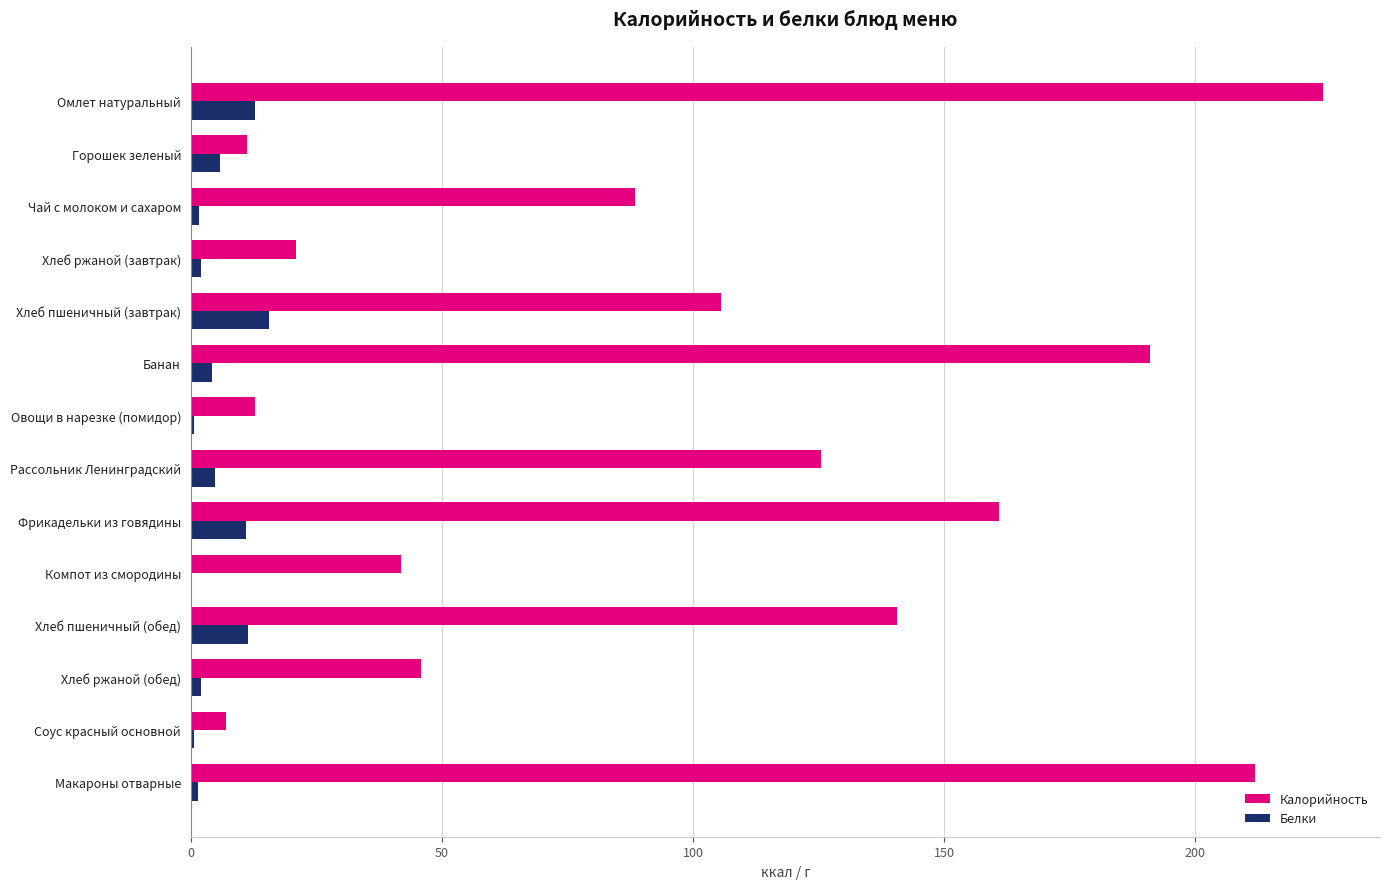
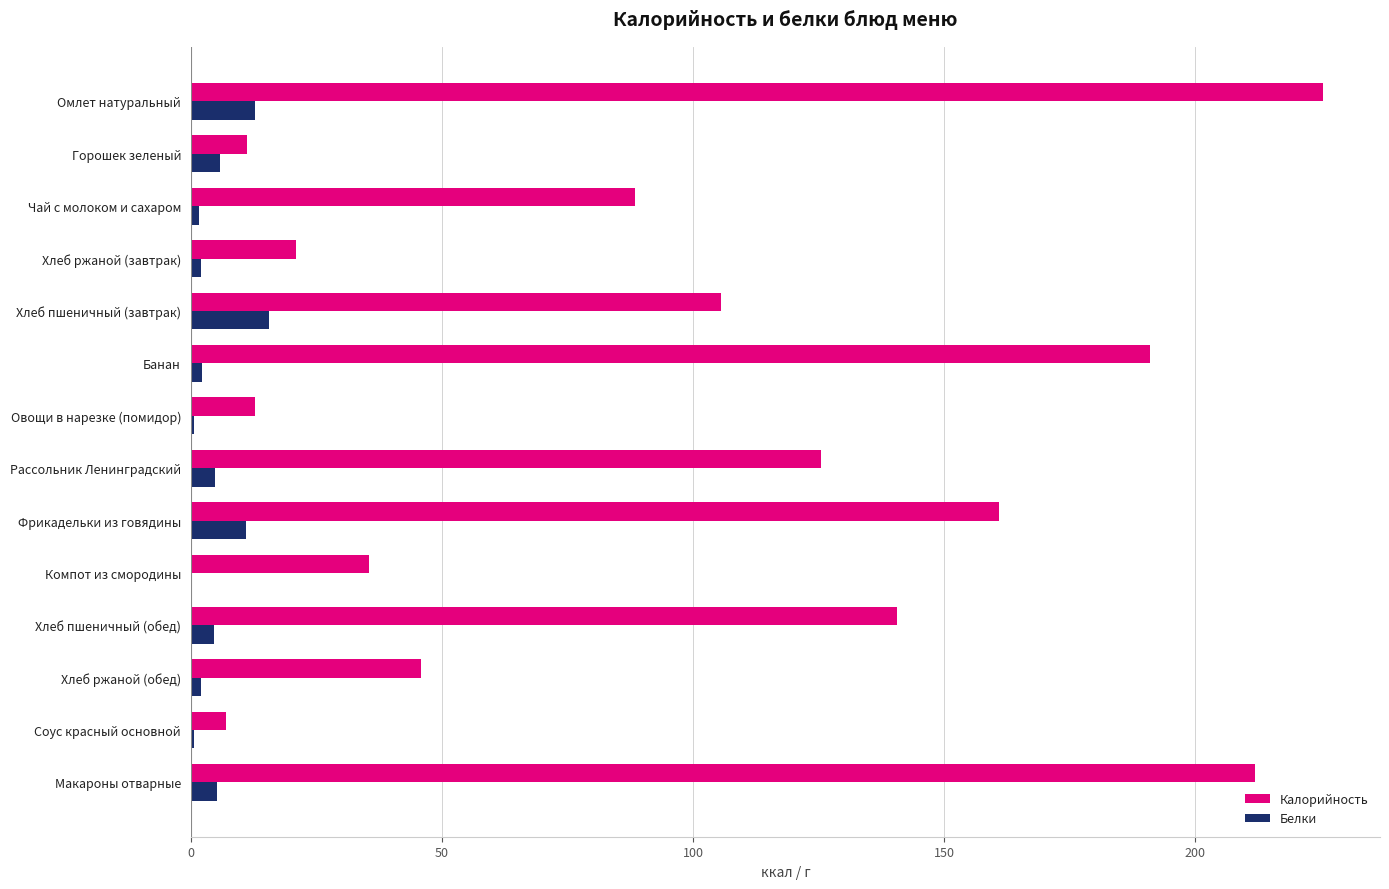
Белки, Банан: 4 -> 2
Калорийность, Компот из смородины: 42 -> 36
Белки, Хлеб пшеничный (обед): 11 -> 5
Белки, Макароны отварные: 1 -> 5
